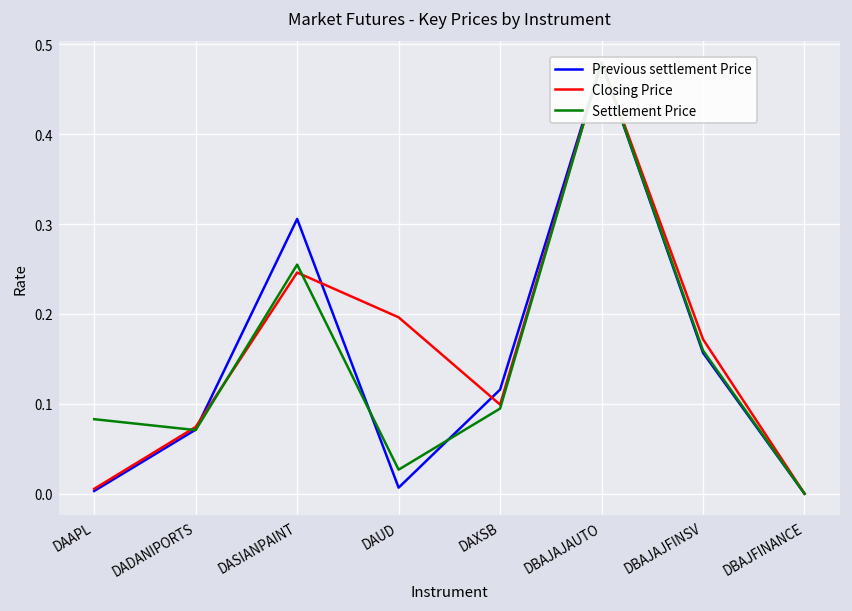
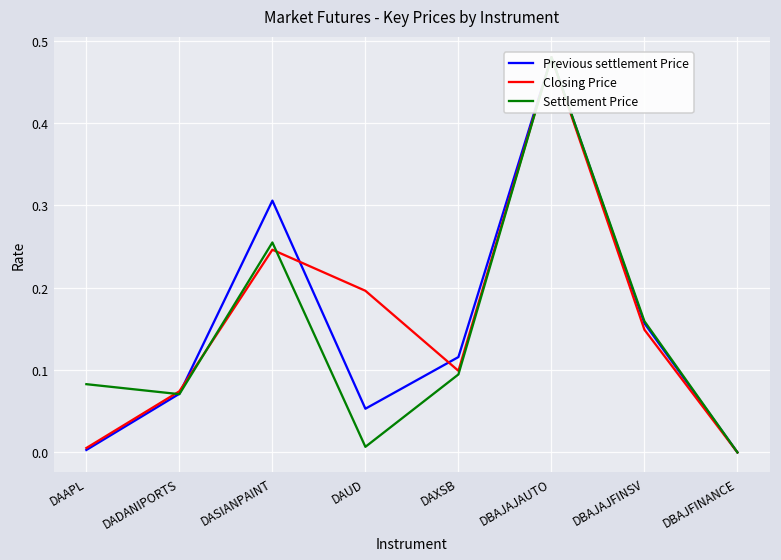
Previous settlement Price, DAUD: 0.01 -> 0.05
Settlement Price, DAUD: 0.03 -> 0.01
Closing Price, DBAJAJFINSV: 0.17 -> 0.15
